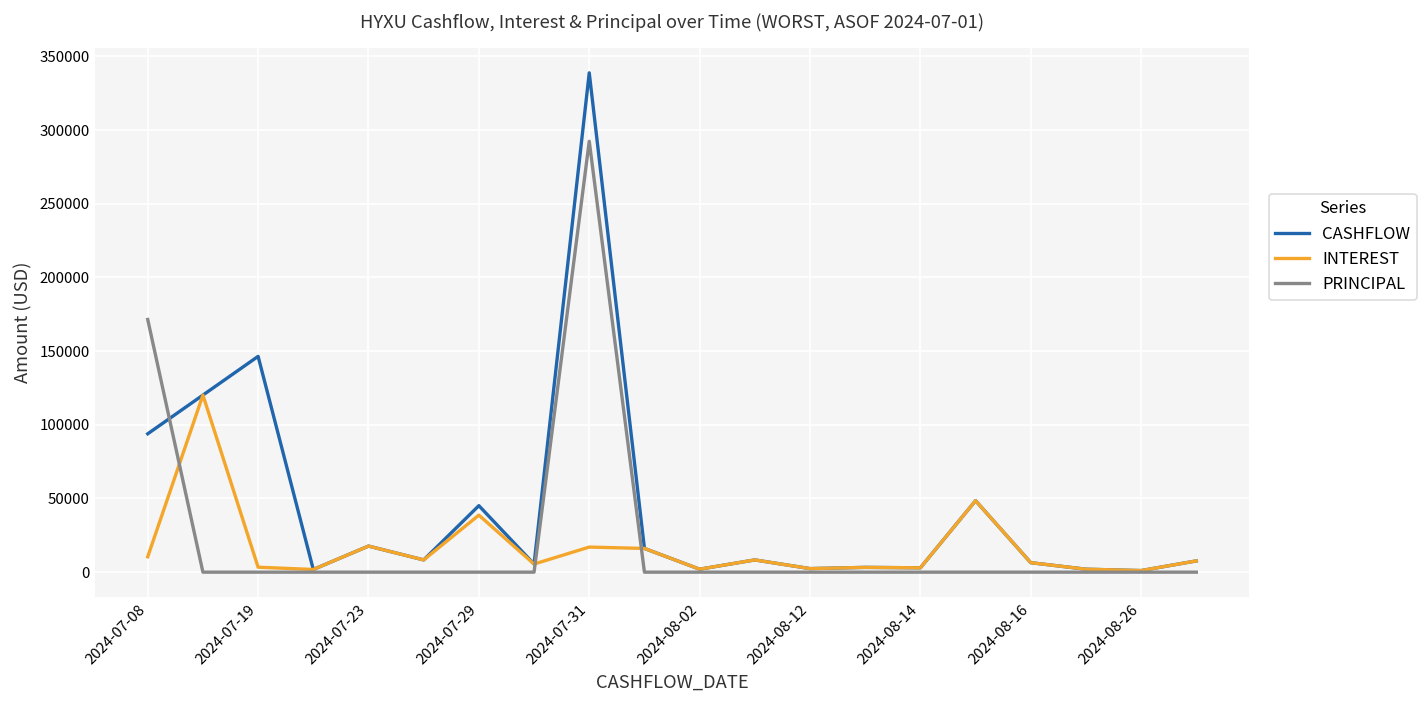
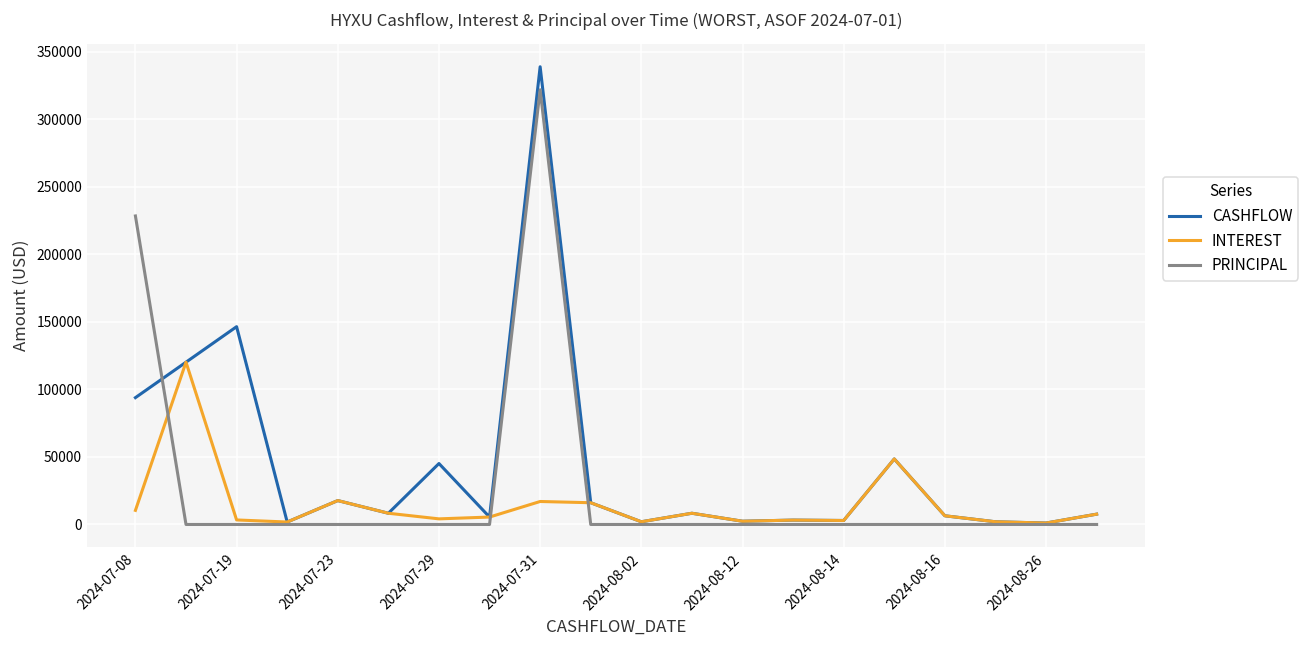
PRINCIPAL, 2024-07-08: 171000 -> 228000
INTEREST, 2024-07-29: 39000 -> 4000
PRINCIPAL, 2024-07-31: 292000 -> 322000
